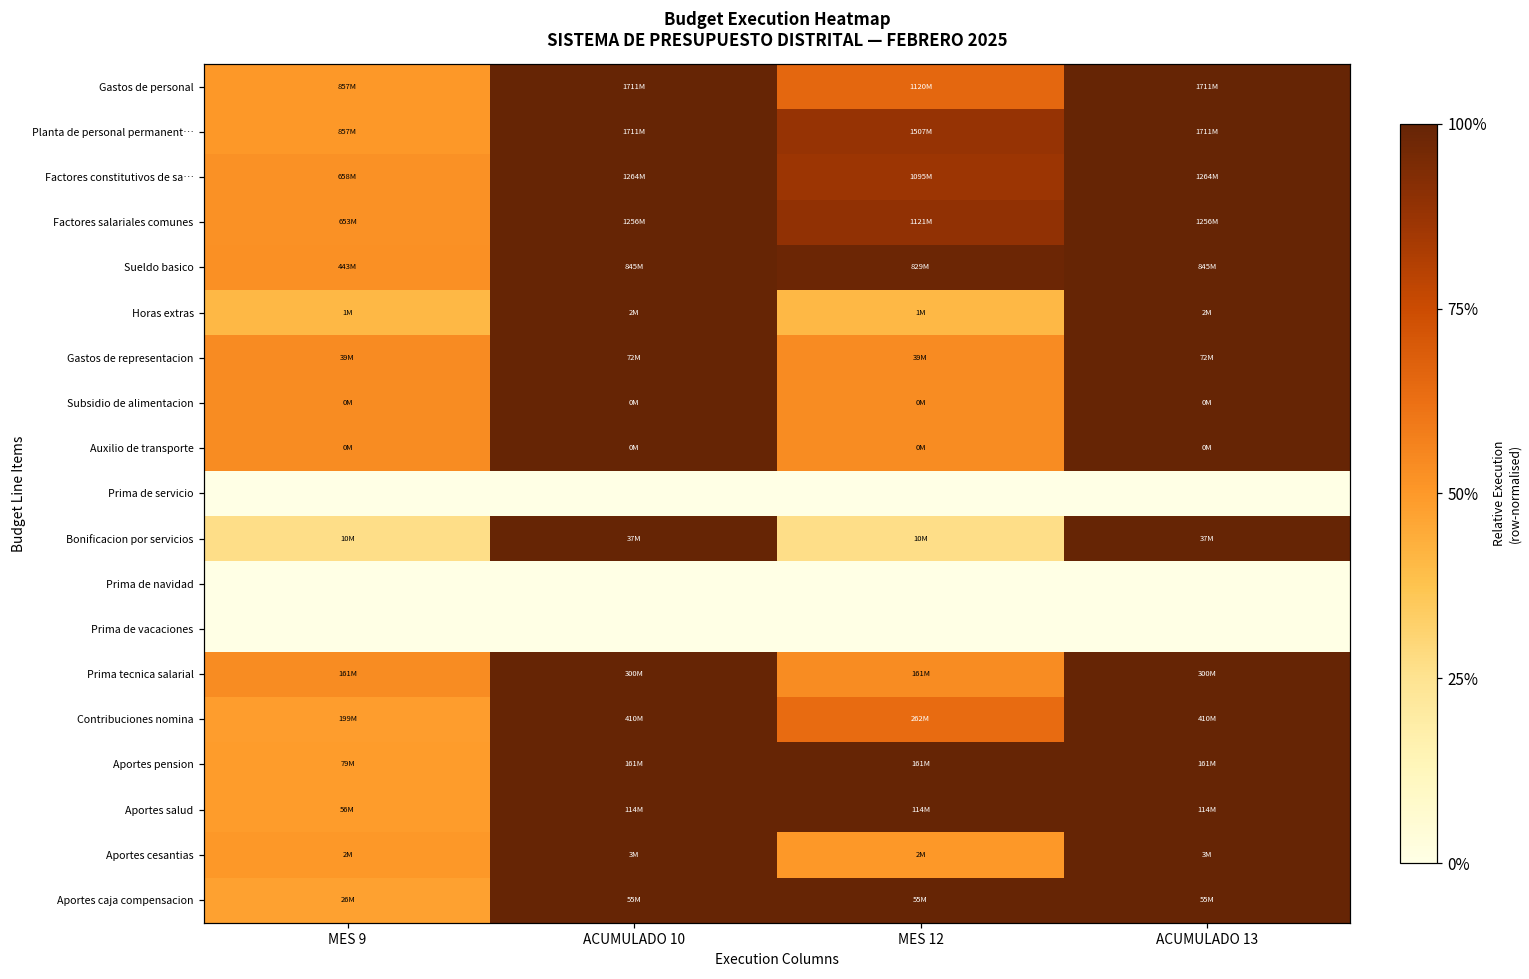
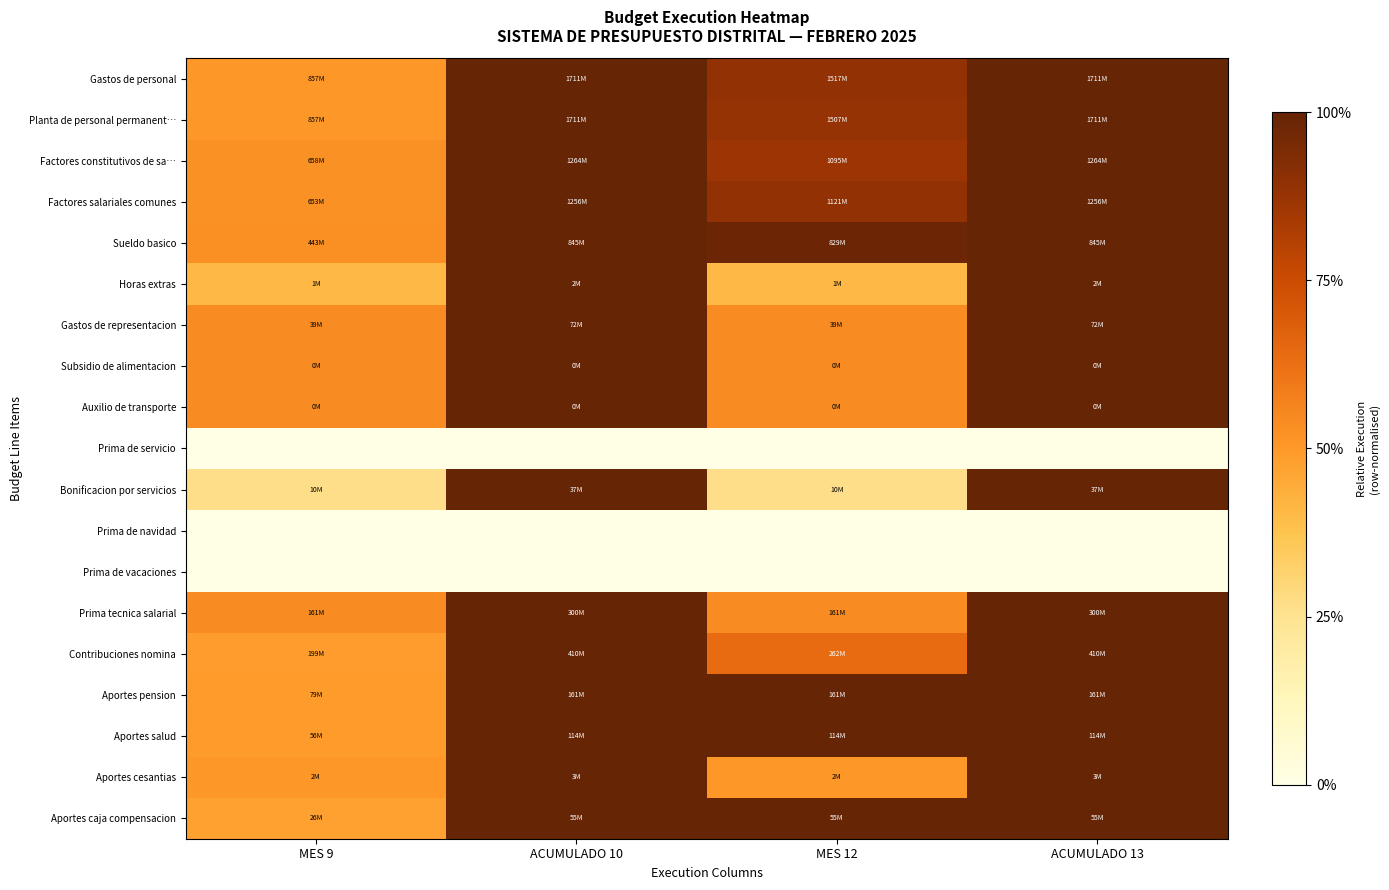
Gastos de personal, MES 12: 1120M -> 1517M
